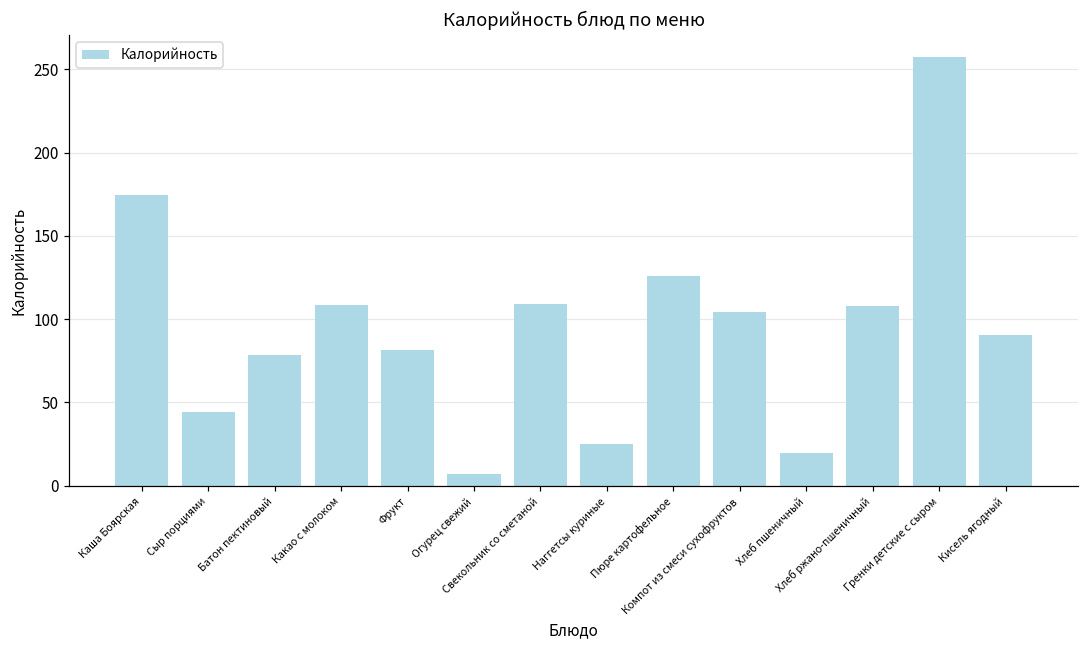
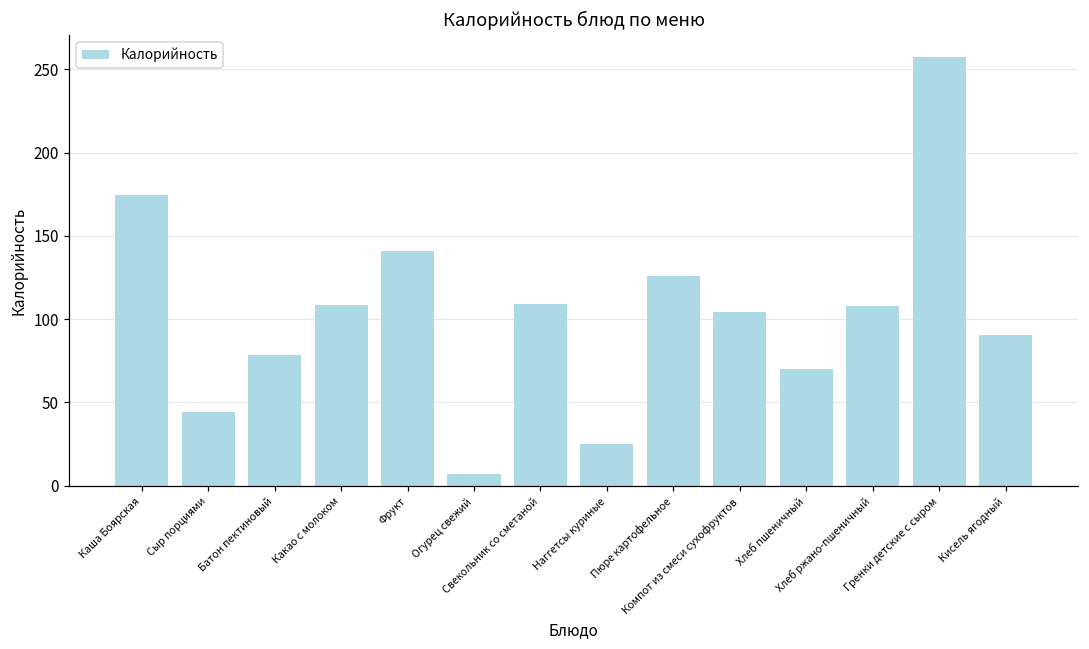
Фрукт: 82 -> 141
Хлеб пшеничный: 20 -> 70
